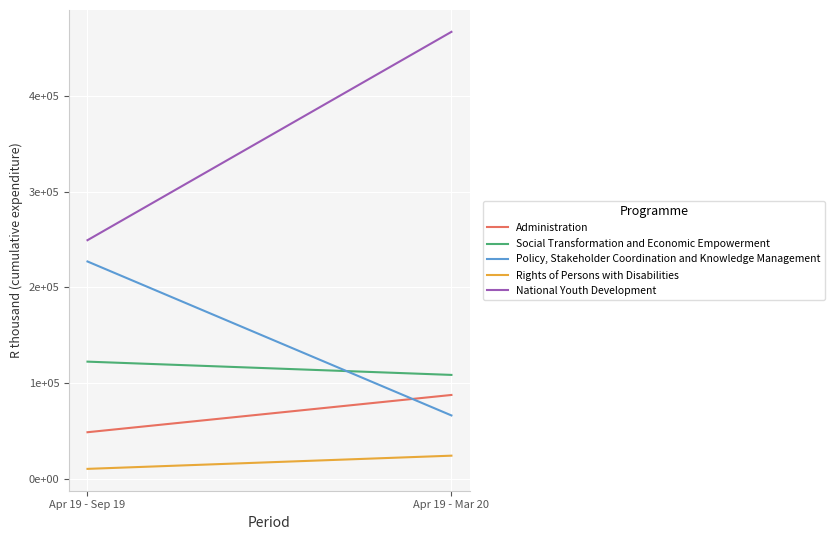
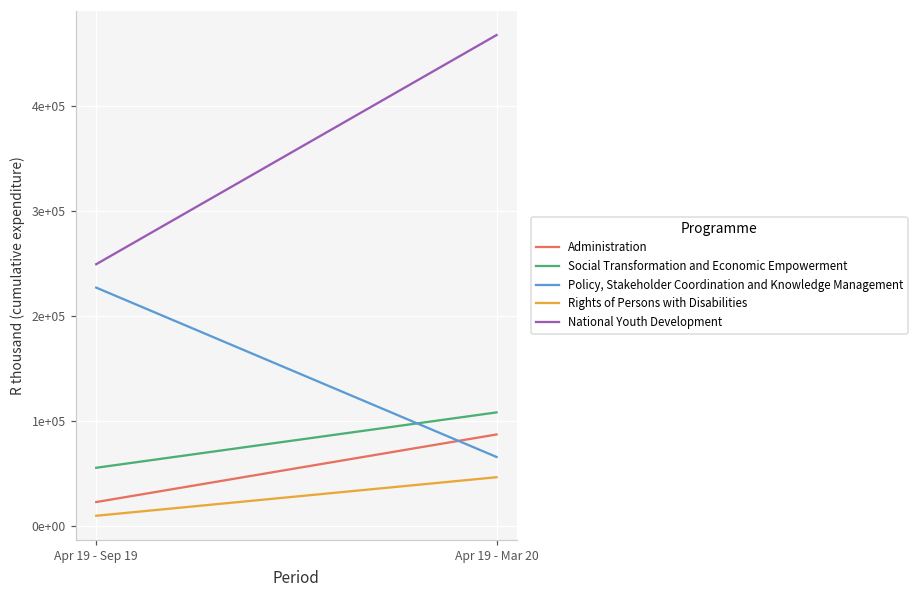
Administration, Apr 19 - Sep 19: 50000 -> 20000
Social Transformation and Economic Empowerment, Apr 19 - Sep 19: 120000 -> 60000
Rights of Persons with Disabilities, Apr 19 - Mar 20: 20000 -> 50000
